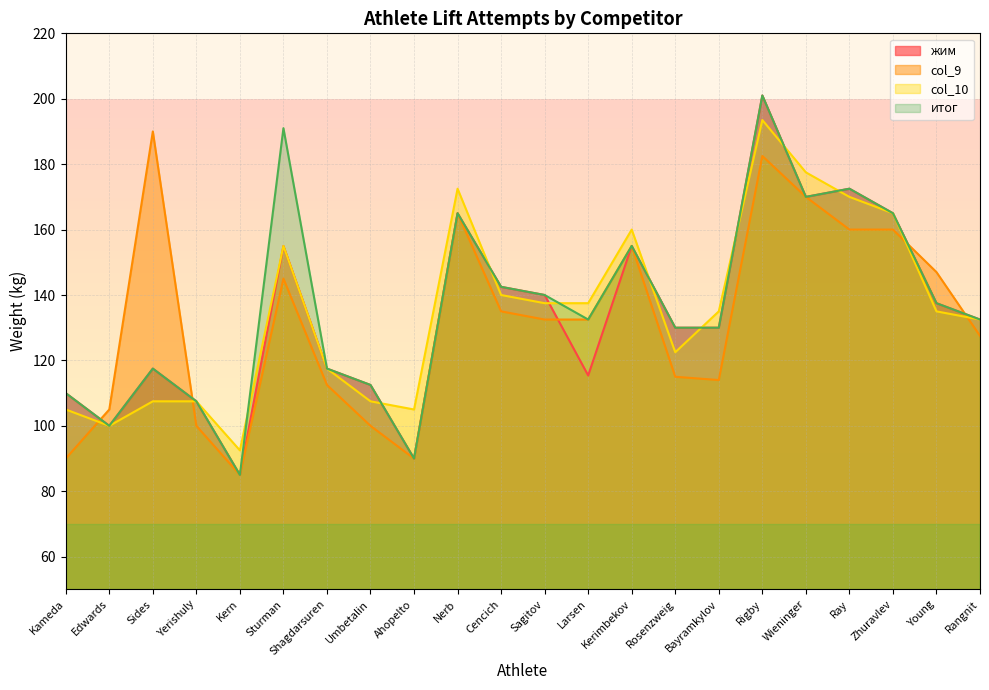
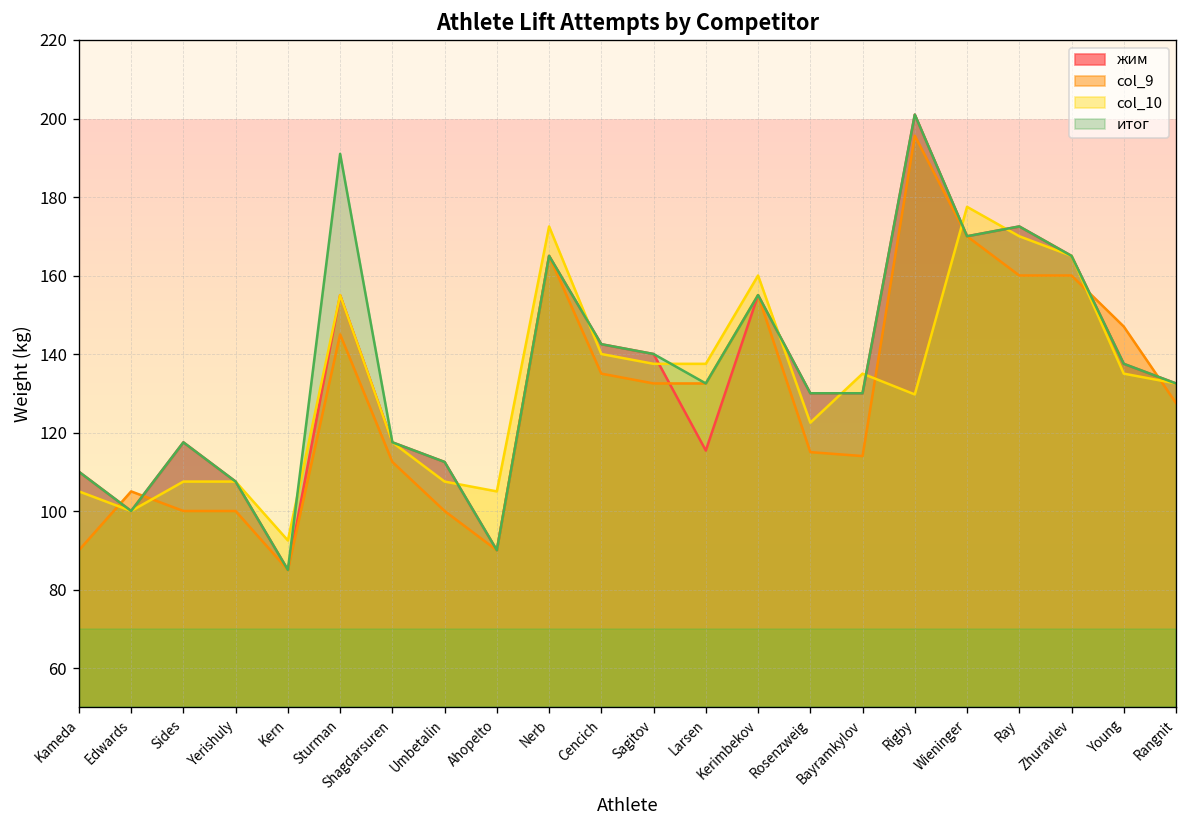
col_9, Sides: 190 -> 100
col_9, Rigby: 183 -> 196
col_10, Rigby: 194 -> 130
